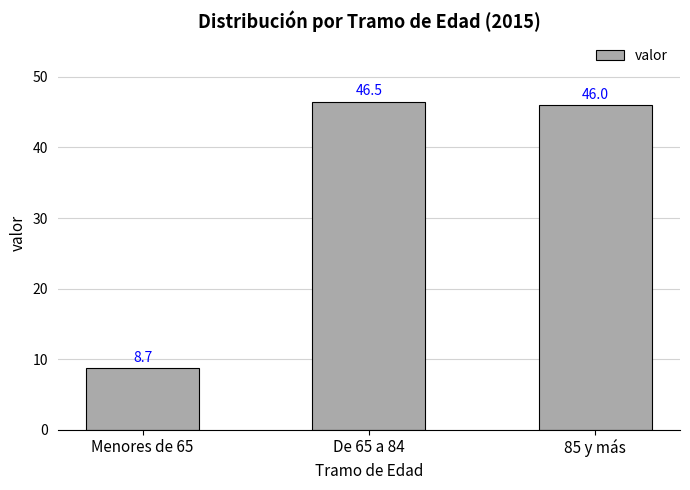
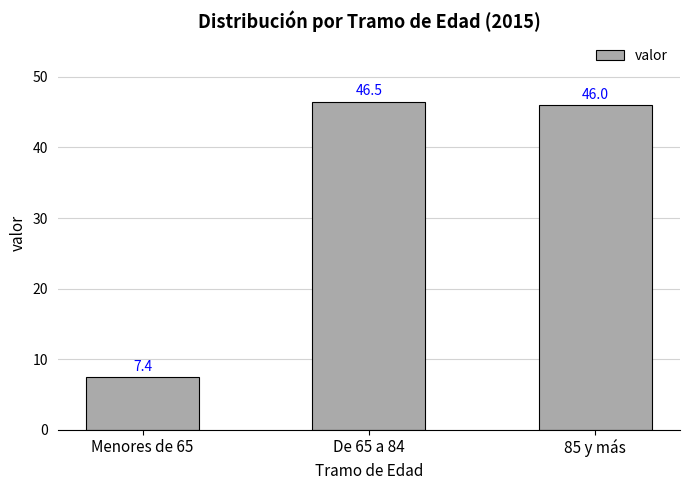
Menores de 65: 8.7 -> 7.4
